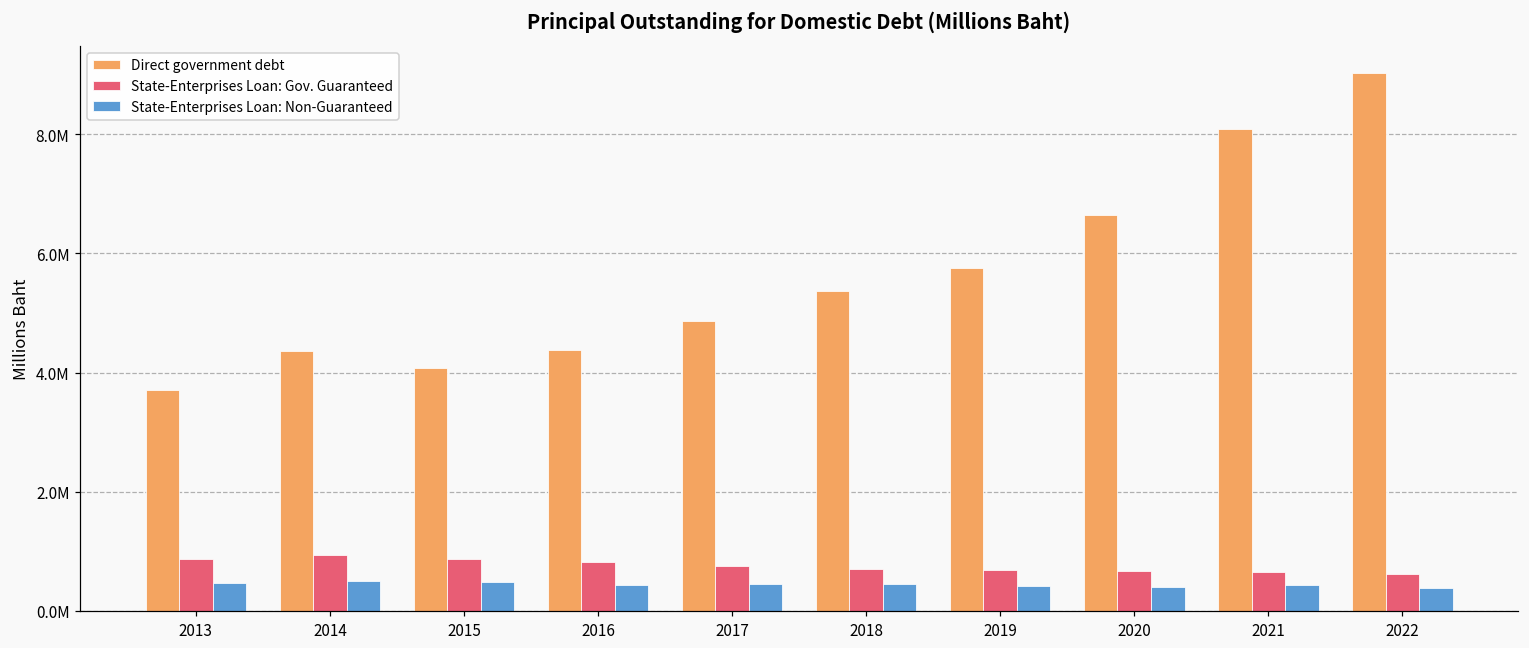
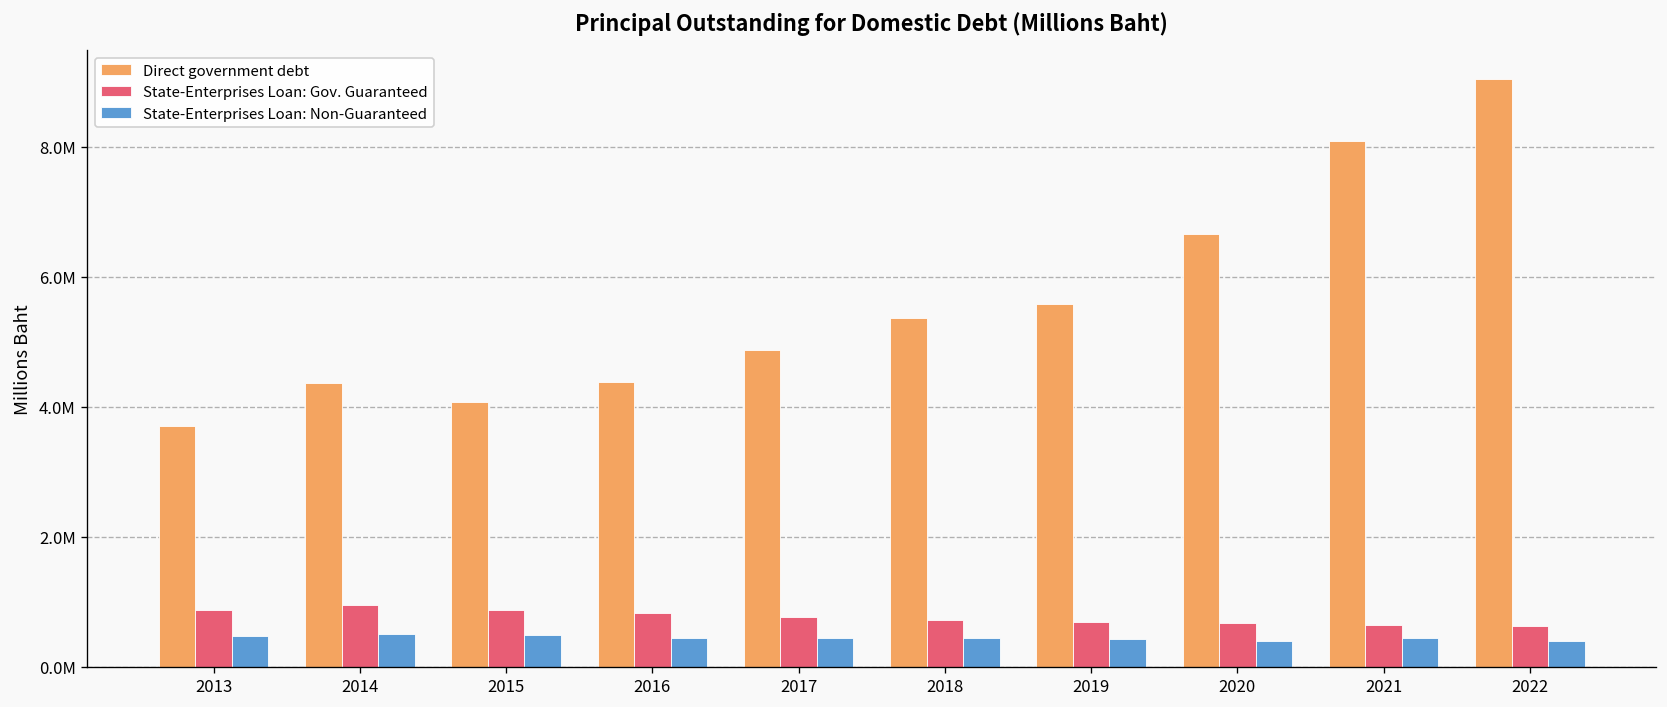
Direct government debt, 2019: 5800000 -> 5600000
